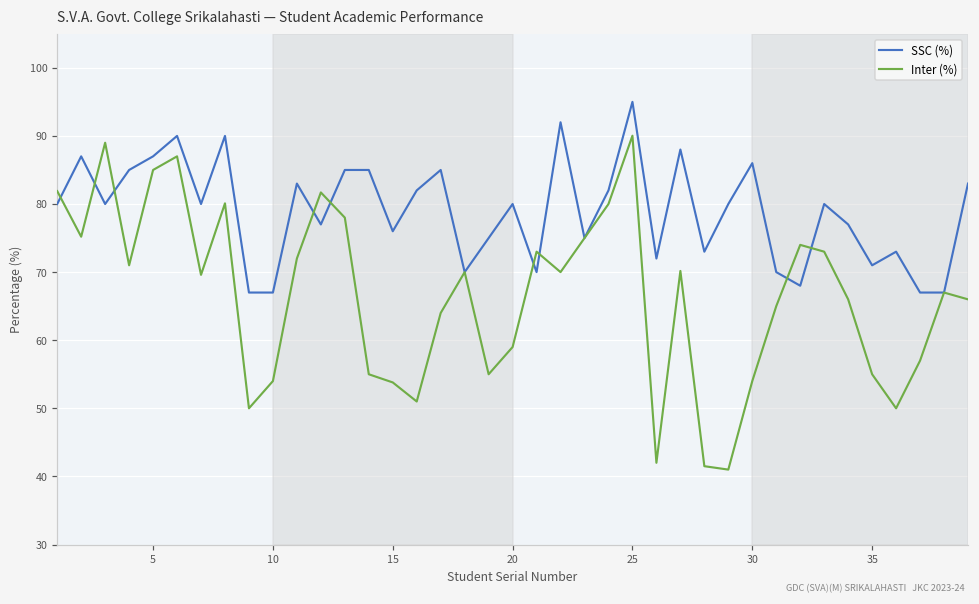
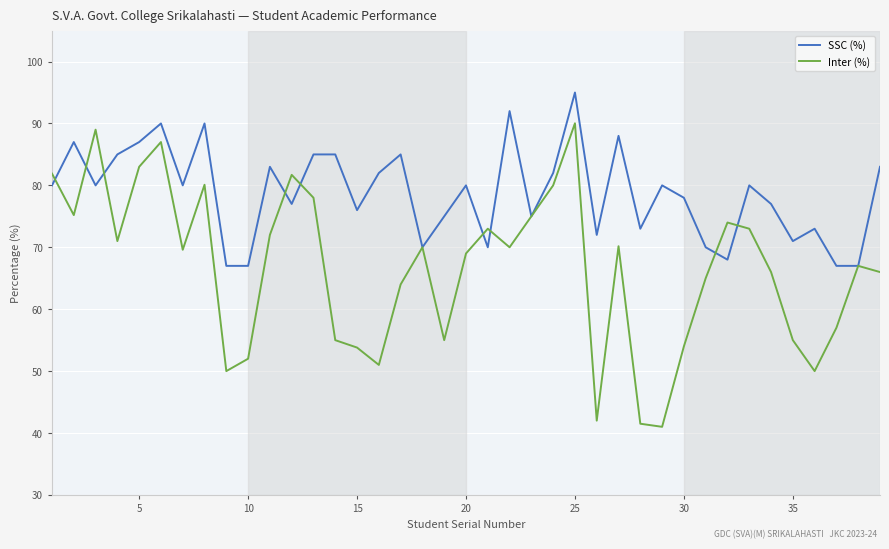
Inter (%), 5: 85 -> 83
Inter (%), 10: 54 -> 52
Inter (%), 20: 59 -> 69
SSC (%), 30: 86 -> 78
